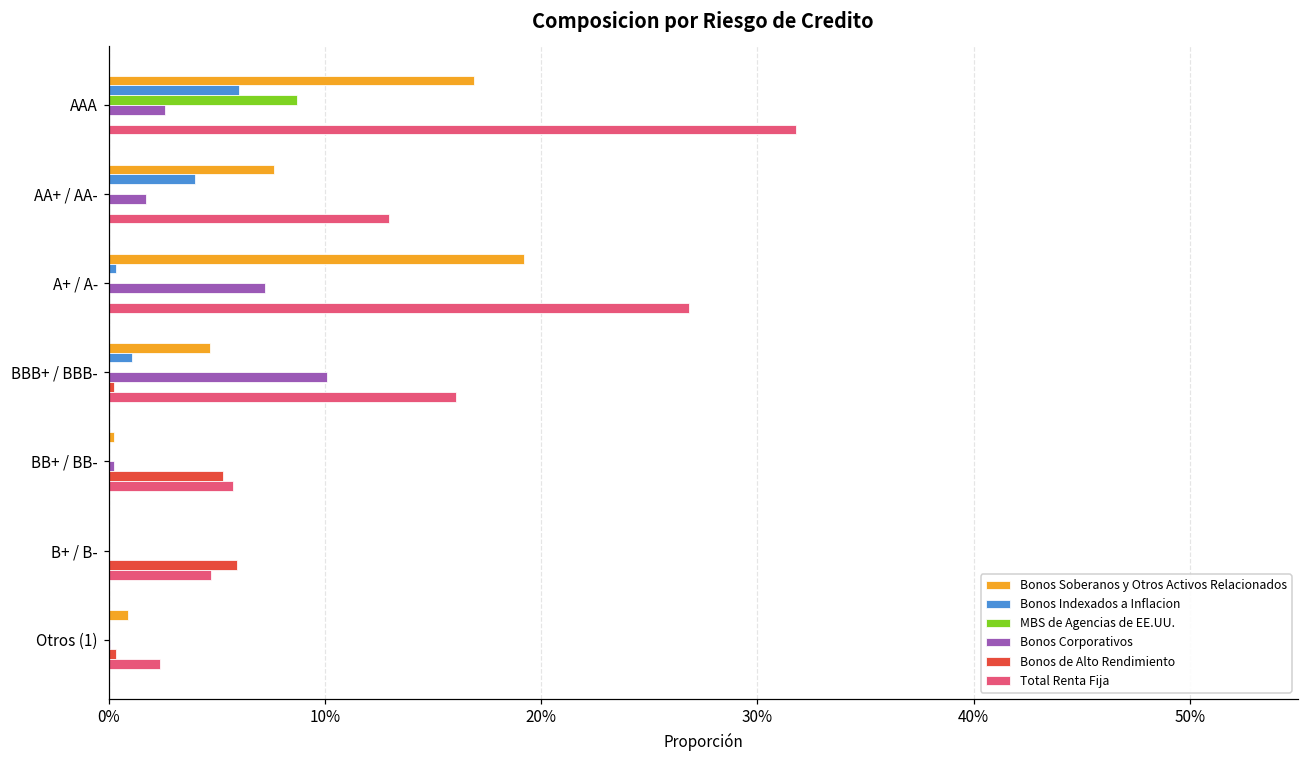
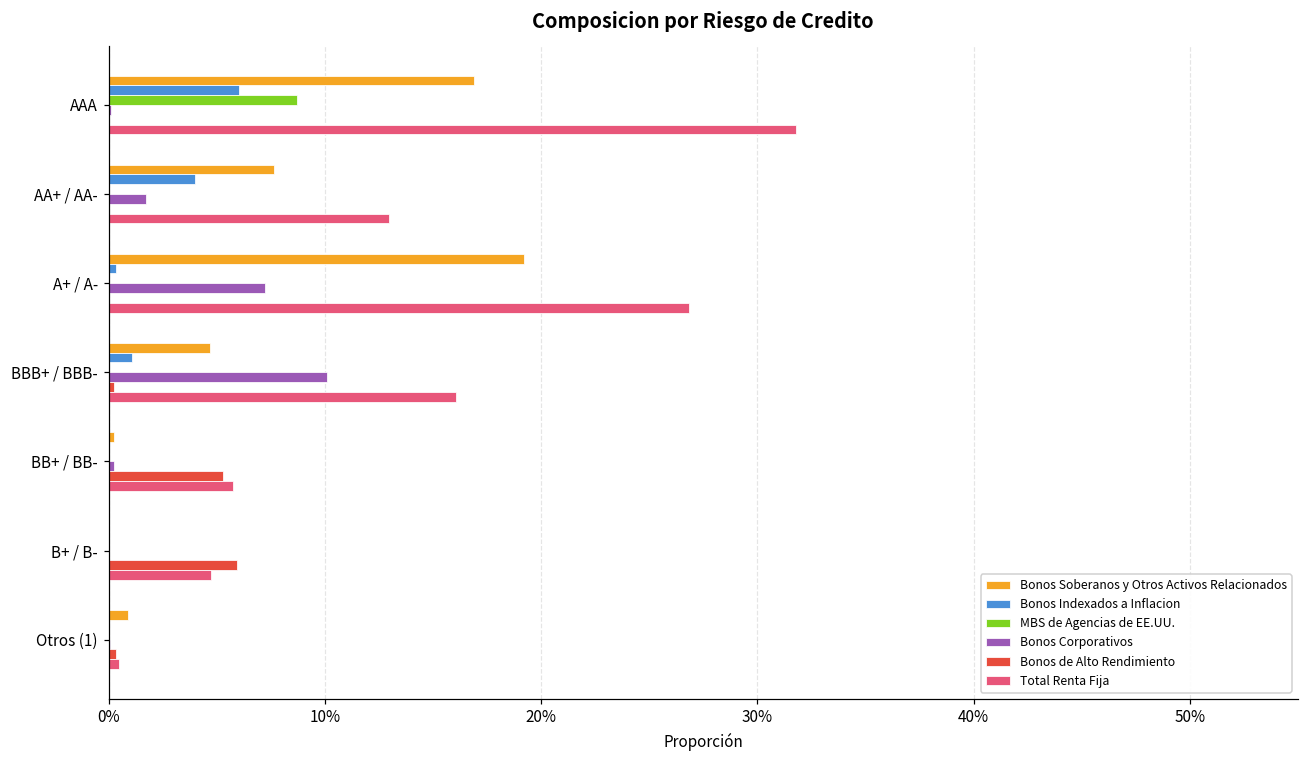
Bonos Corporativos, AAA: 2.6% -> 0.1%
Total Renta Fija, Otros (1): 2.4% -> 0.5%
